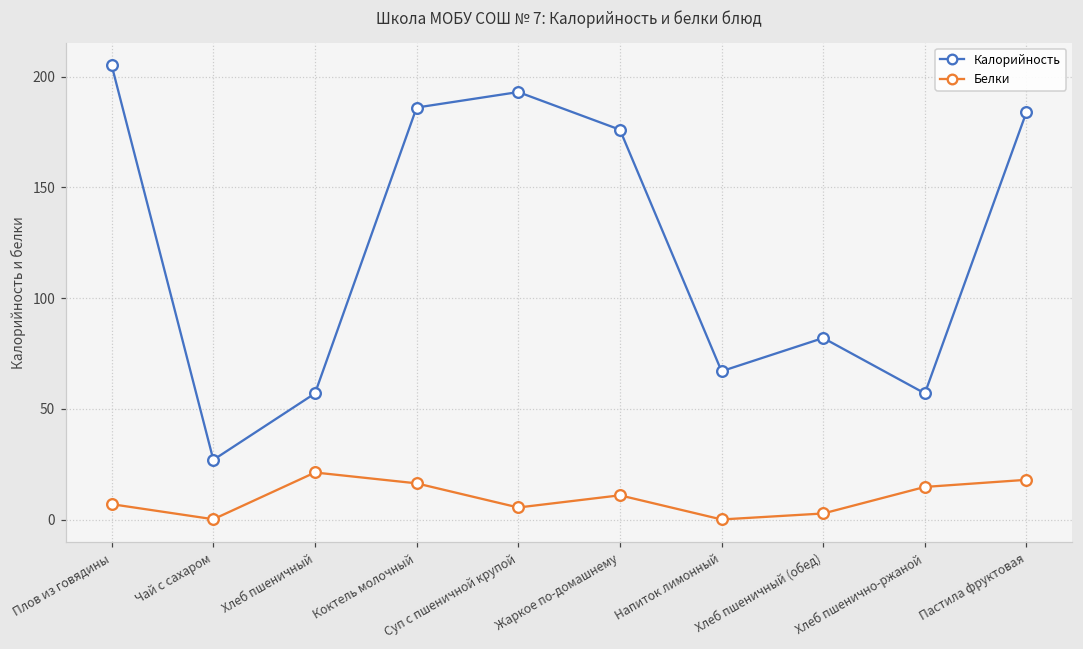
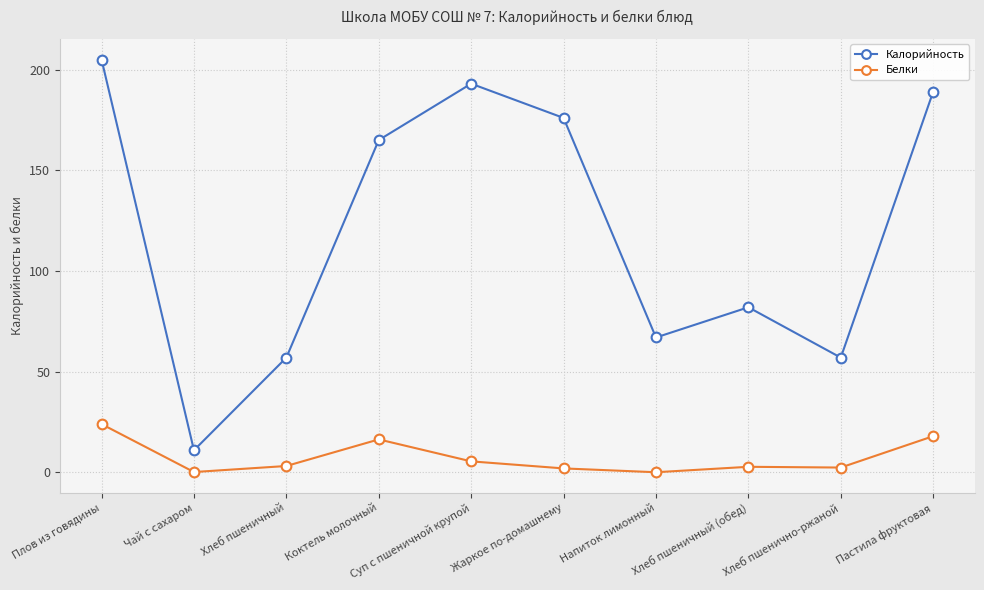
Белки, Плов из говядины: 7 -> 24
Калорийность, Чай с сахаром: 27 -> 11
Белки, Хлеб пшеничный: 21 -> 3
Калорийность, Коктель молочный: 186 -> 165
Белки, Жаркое по-домашнему: 11 -> 2
Белки, Хлеб пшенично-ржаной: 15 -> 2
Калорийность, Пастила фруктовая: 184 -> 189
